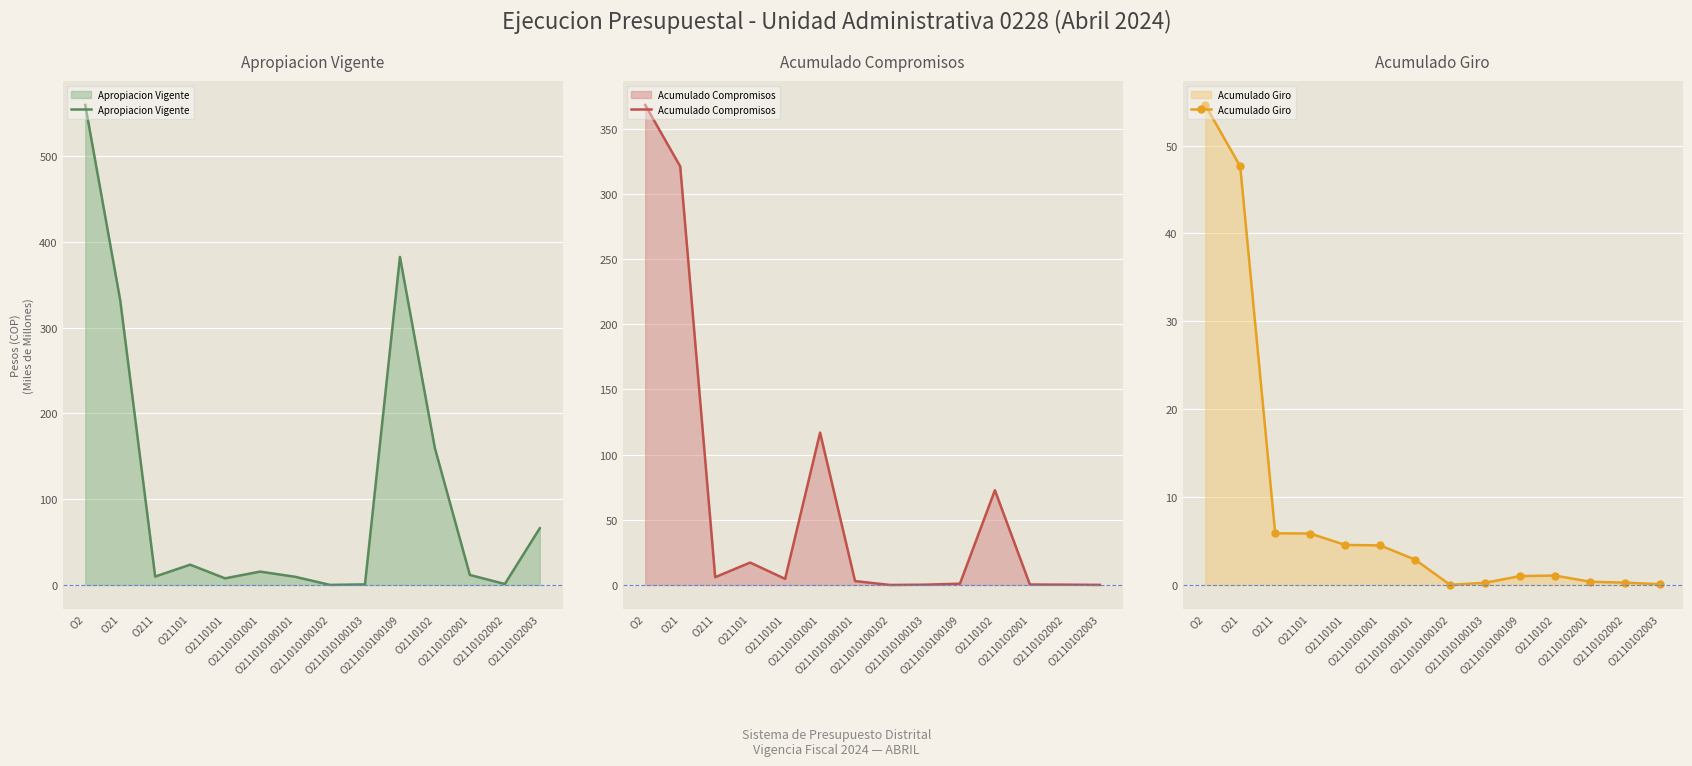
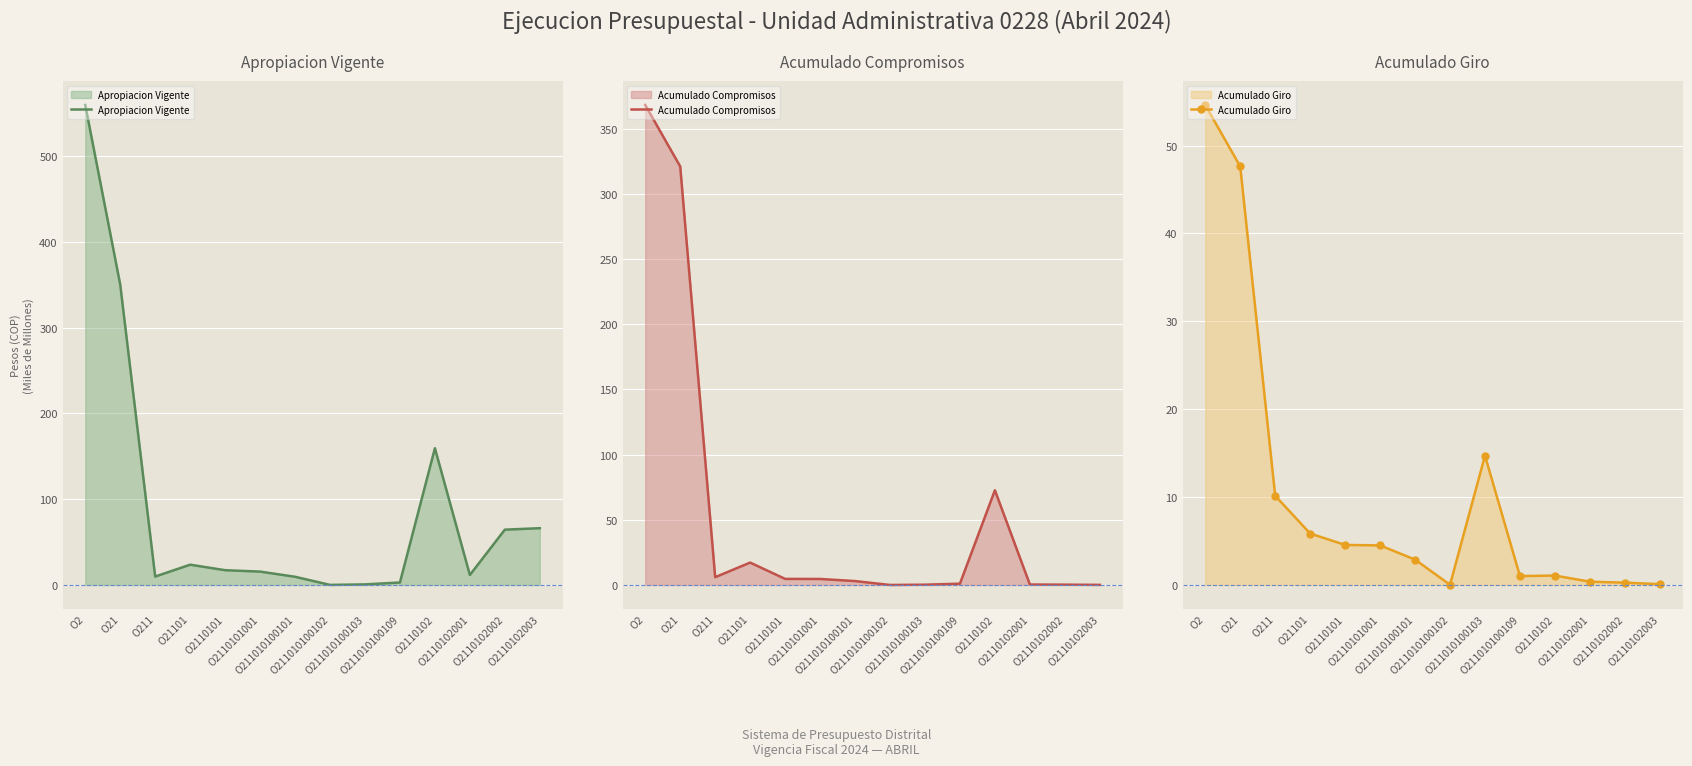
Apropiacion Vigente, O21: 330 -> 350
Apropiacion Vigente, O2110101: 10 -> 20
Apropiacion Vigente, O211010100109: 380 -> 0
Apropiacion Vigente, O2110102002: 0 -> 60
Acumulado Compromisos, O2110101001: 117 -> 5
Acumulado Giro, O211: 6 -> 10
Acumulado Giro, O211010100103: 0 -> 15
